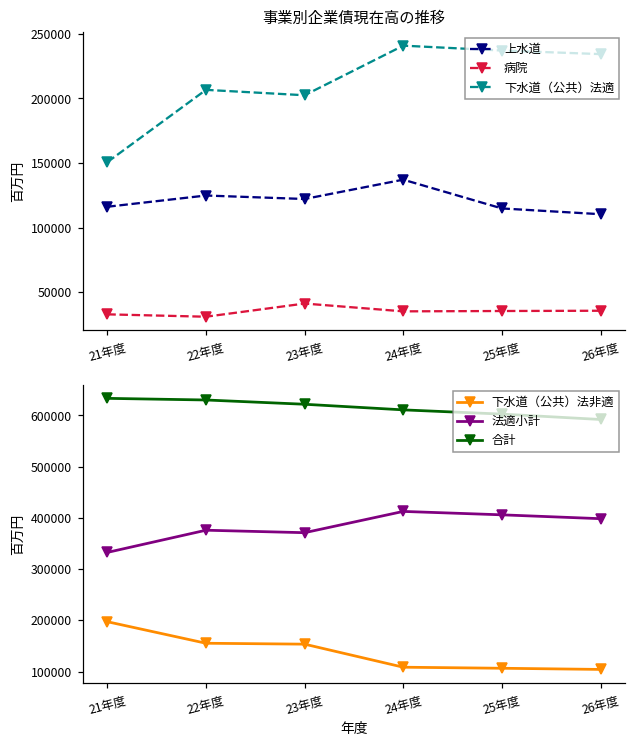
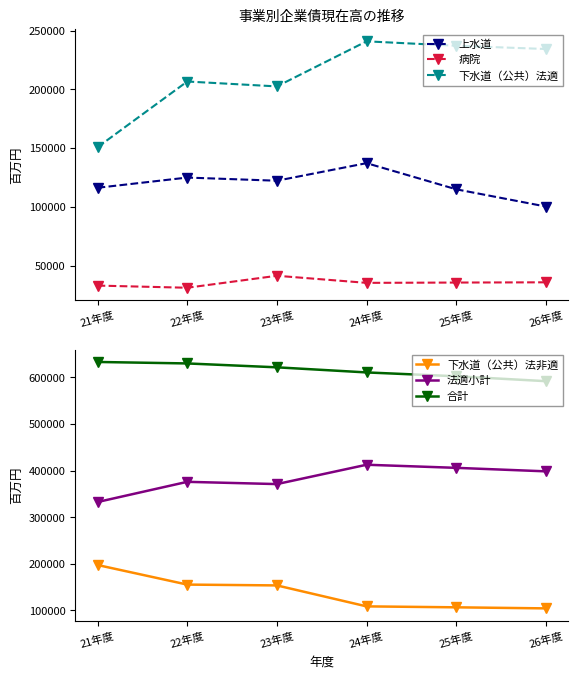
事業別企業債現在高の推移, 上水道, 26年度: 110000 -> 100000
